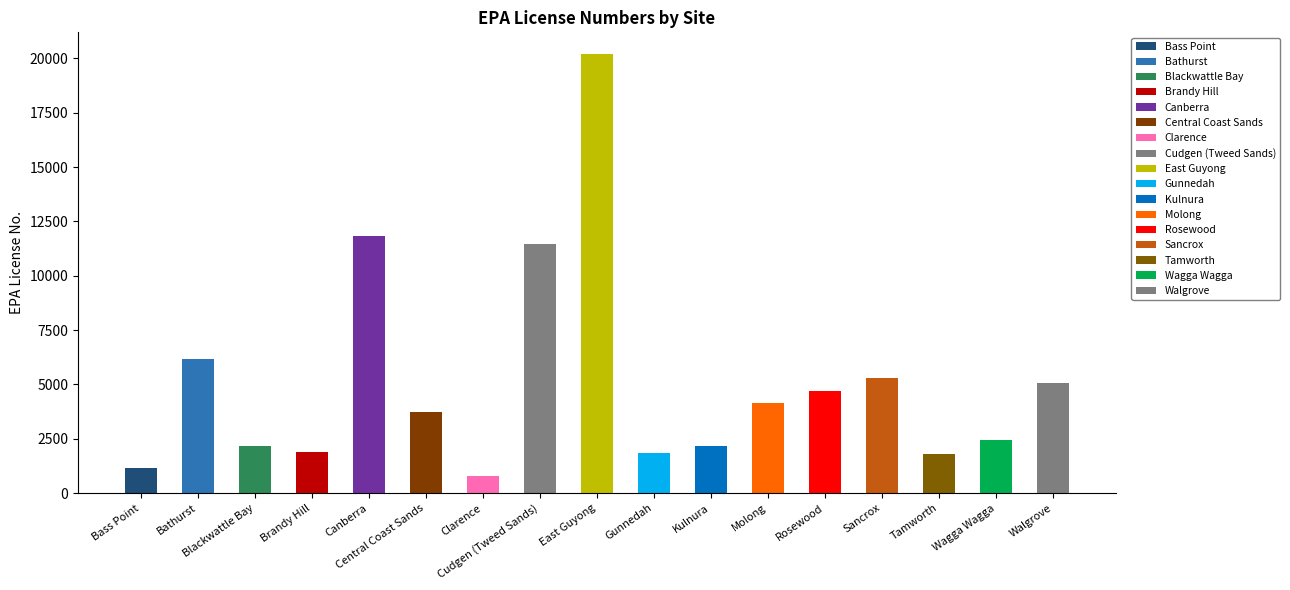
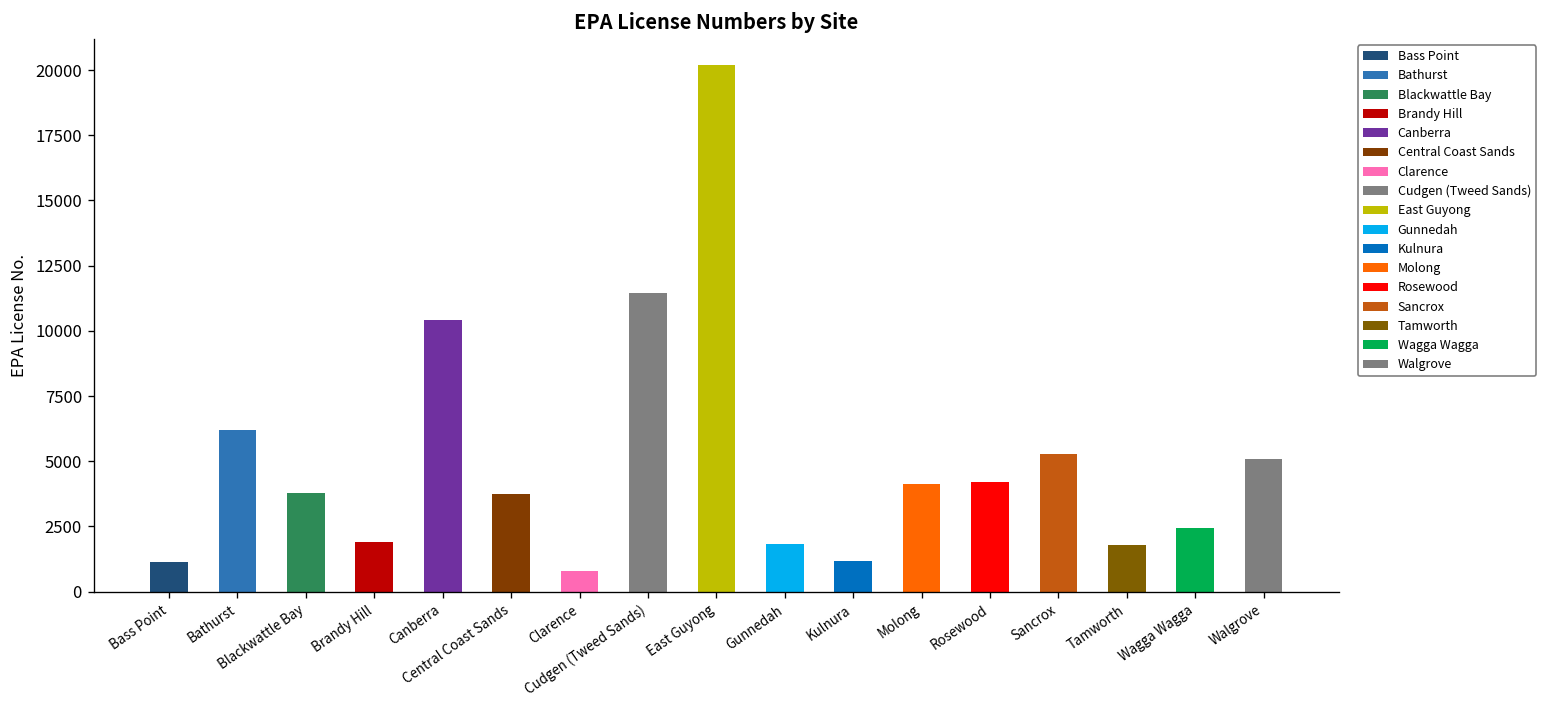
Blackwattle Bay: 2200 -> 3800
Canberra: 11800 -> 10400
Kulnura: 2100 -> 1200
Rosewood: 4700 -> 4200
